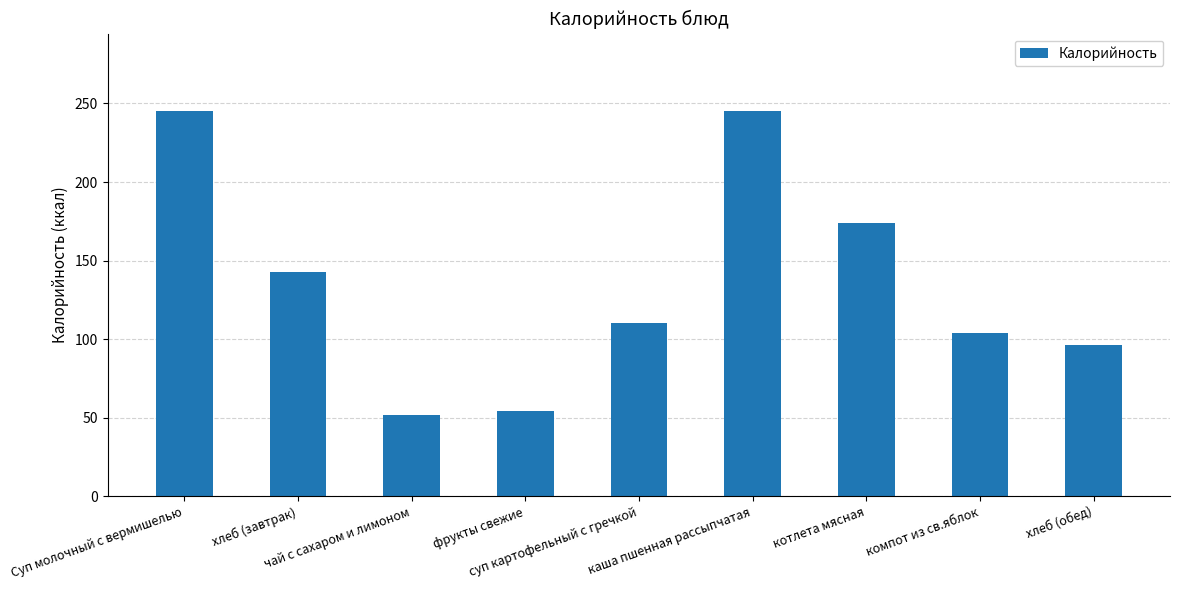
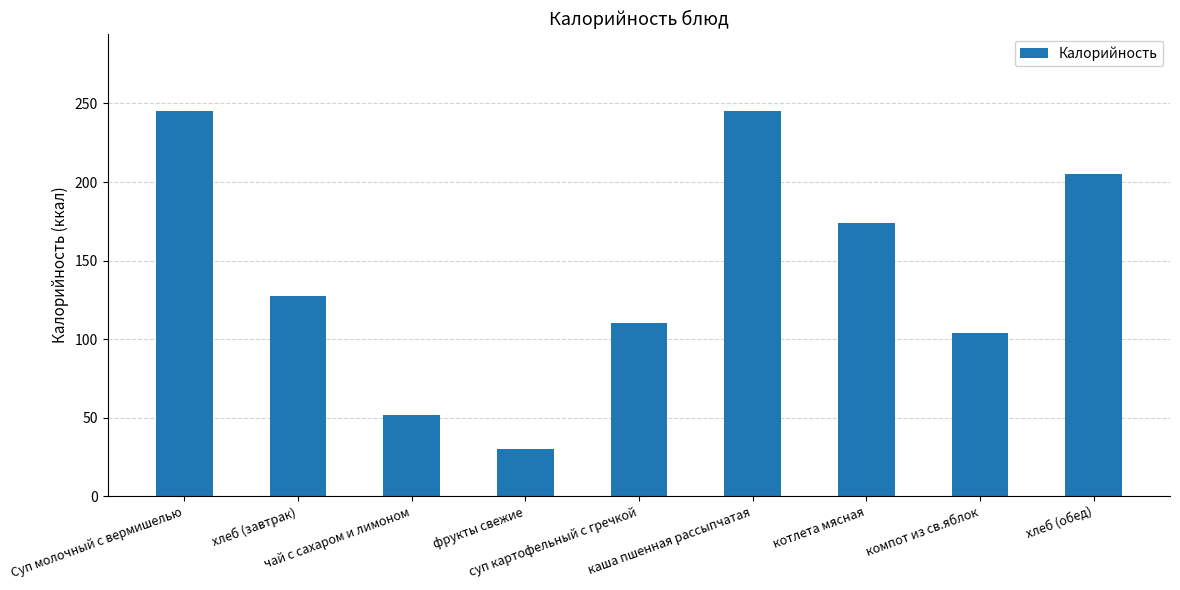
хлеб (завтрак): 143 -> 128
фрукты свежие: 54 -> 30
хлеб (обед): 97 -> 205
